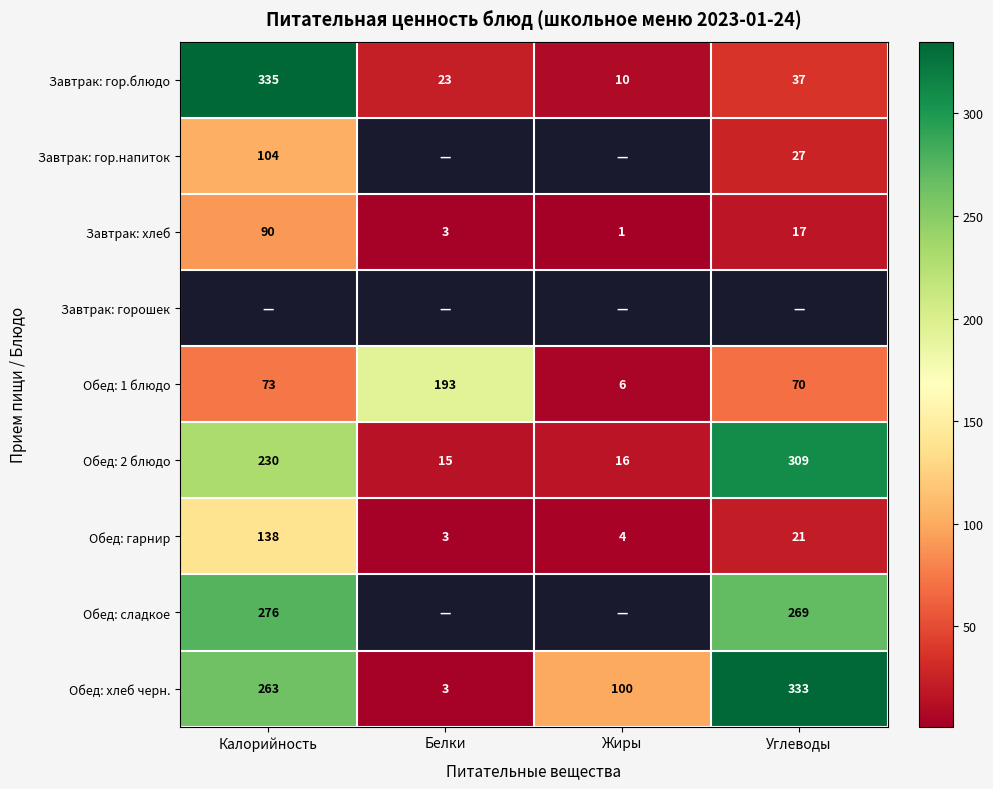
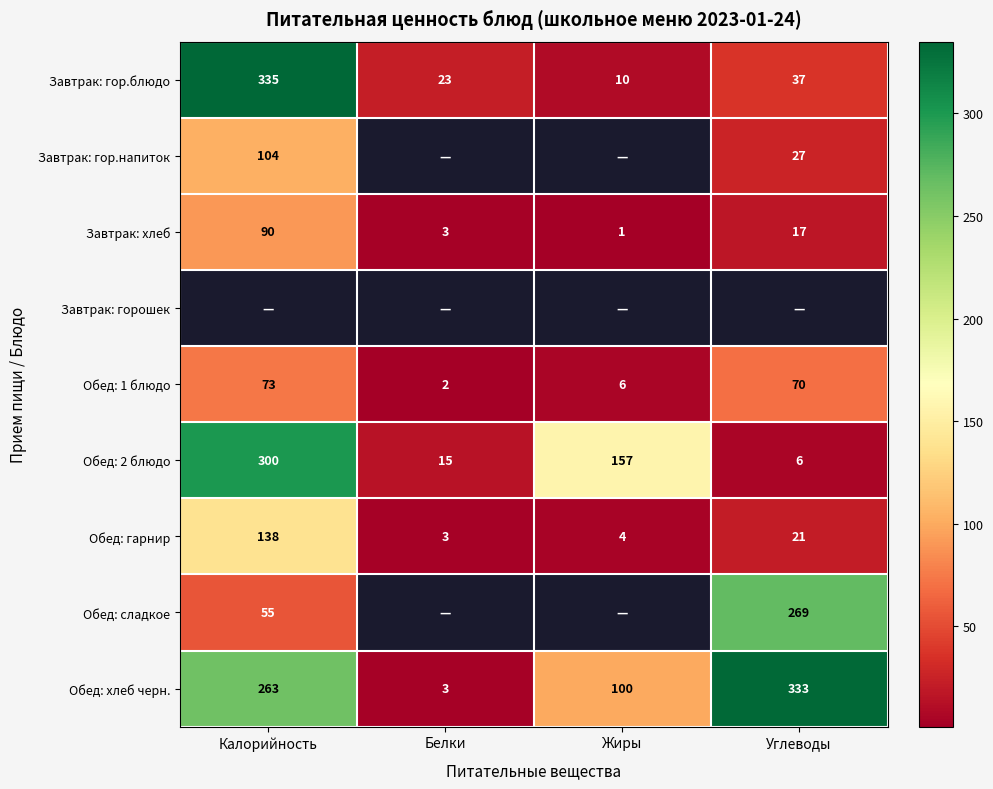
Обед: 1 блюдо, Белки: 193 -> 2
Обед: 2 блюдо, Калорийность: 230 -> 300
Обед: 2 блюдо, Жиры: 16 -> 157
Обед: 2 блюдо, Углеводы: 309 -> 6
Обед: сладкое, Калорийность: 276 -> 55
